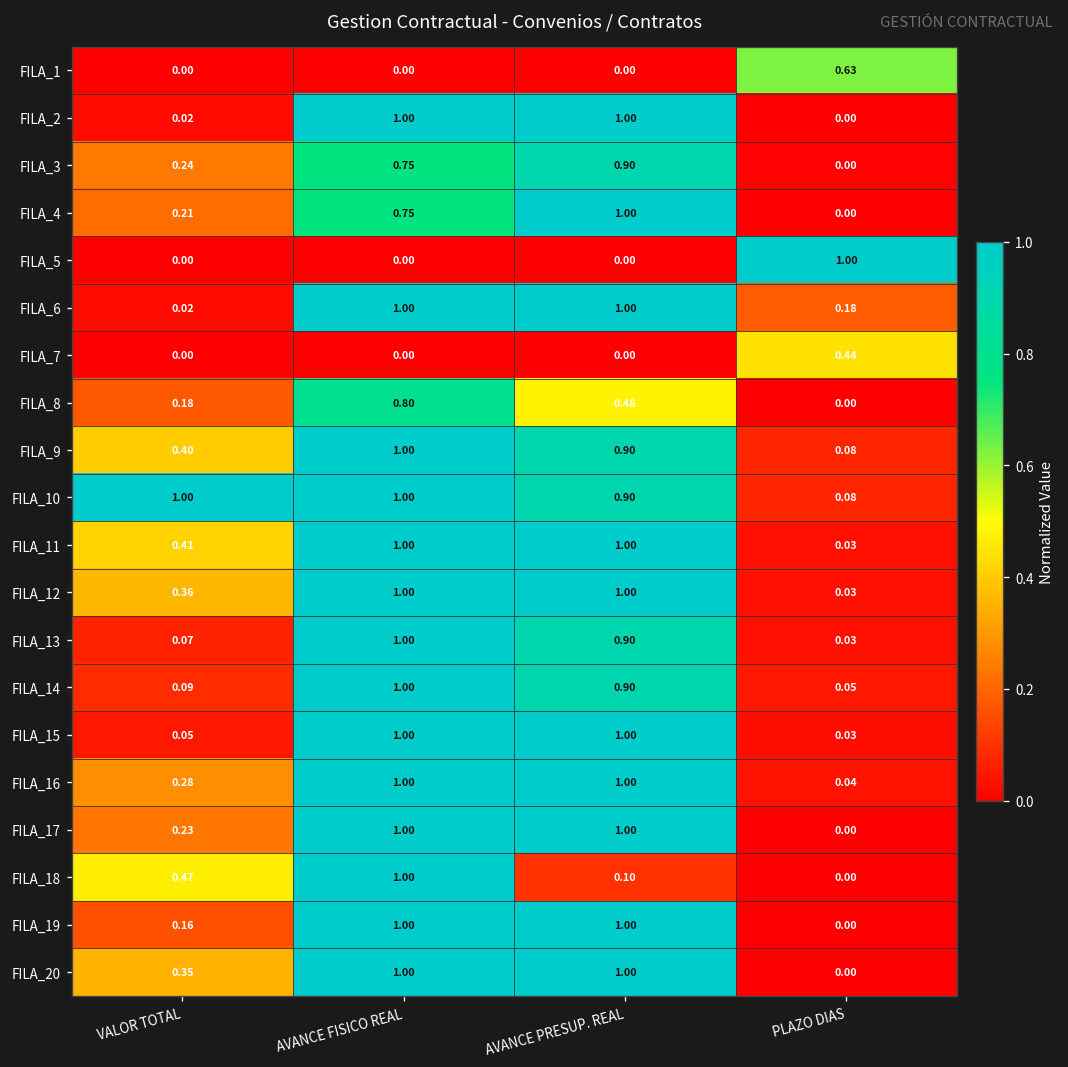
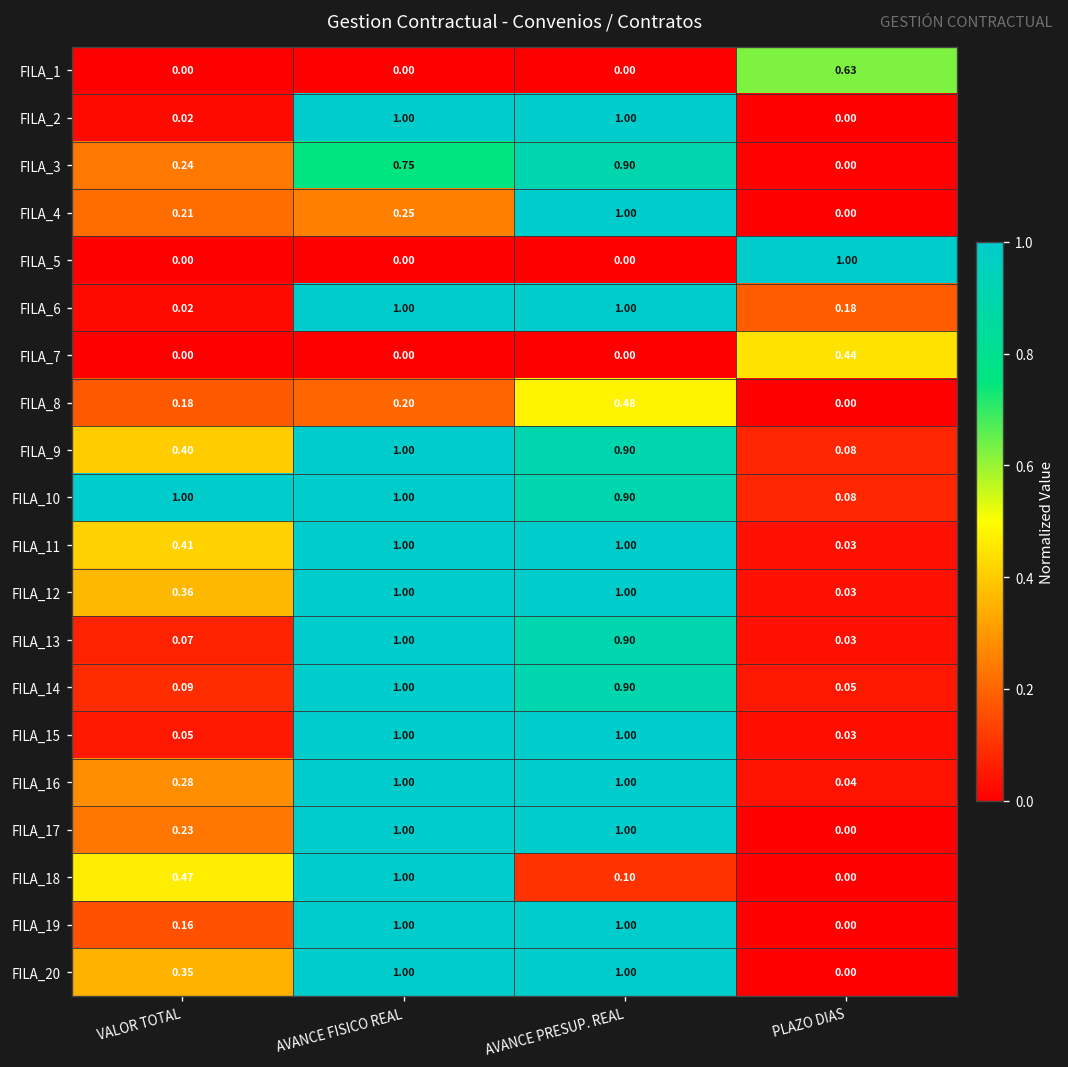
FILA_4, AVANCE FISICO REAL: 0.75 -> 0.25
FILA_8, AVANCE FISICO REAL: 0.80 -> 0.20
